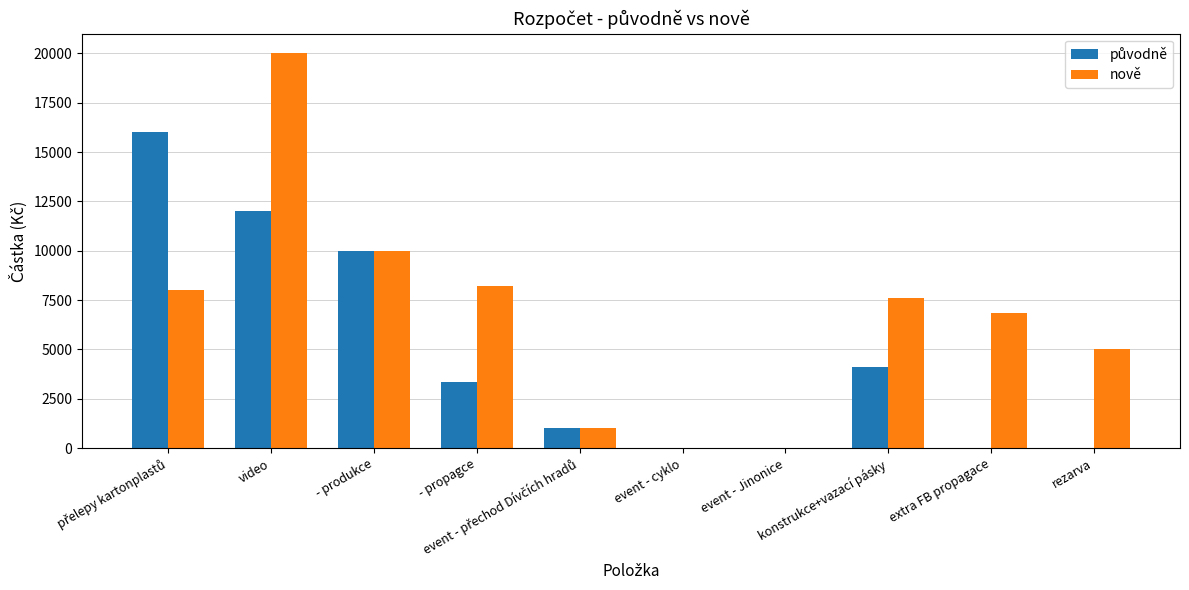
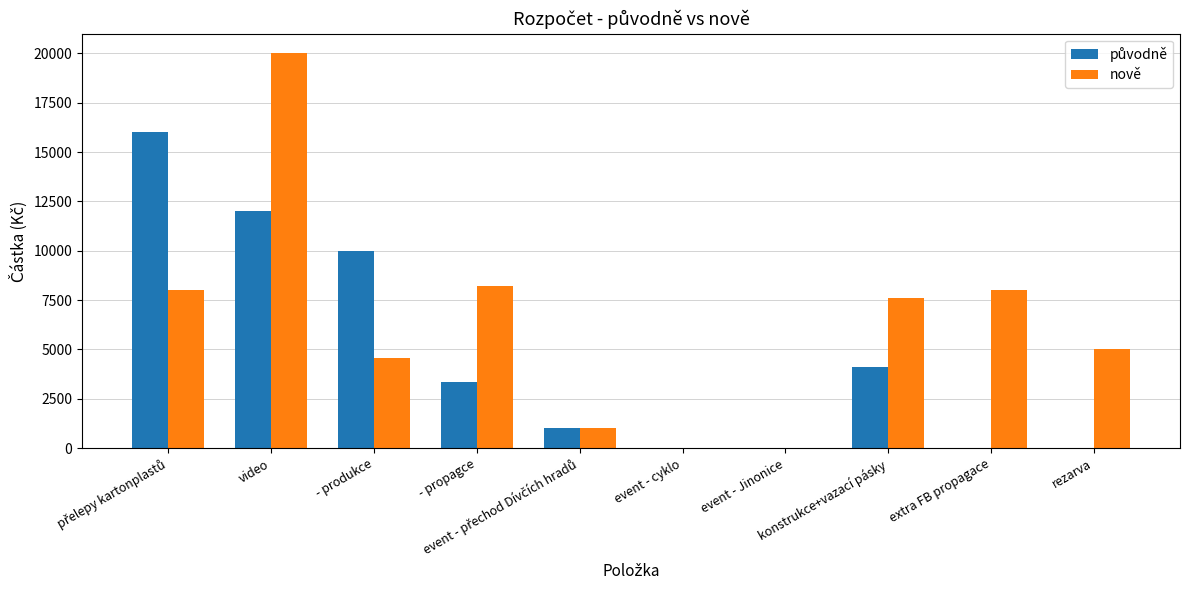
nově, - produkce: 10000 -> 4600
nově, extra FB propagace: 6900 -> 8000
